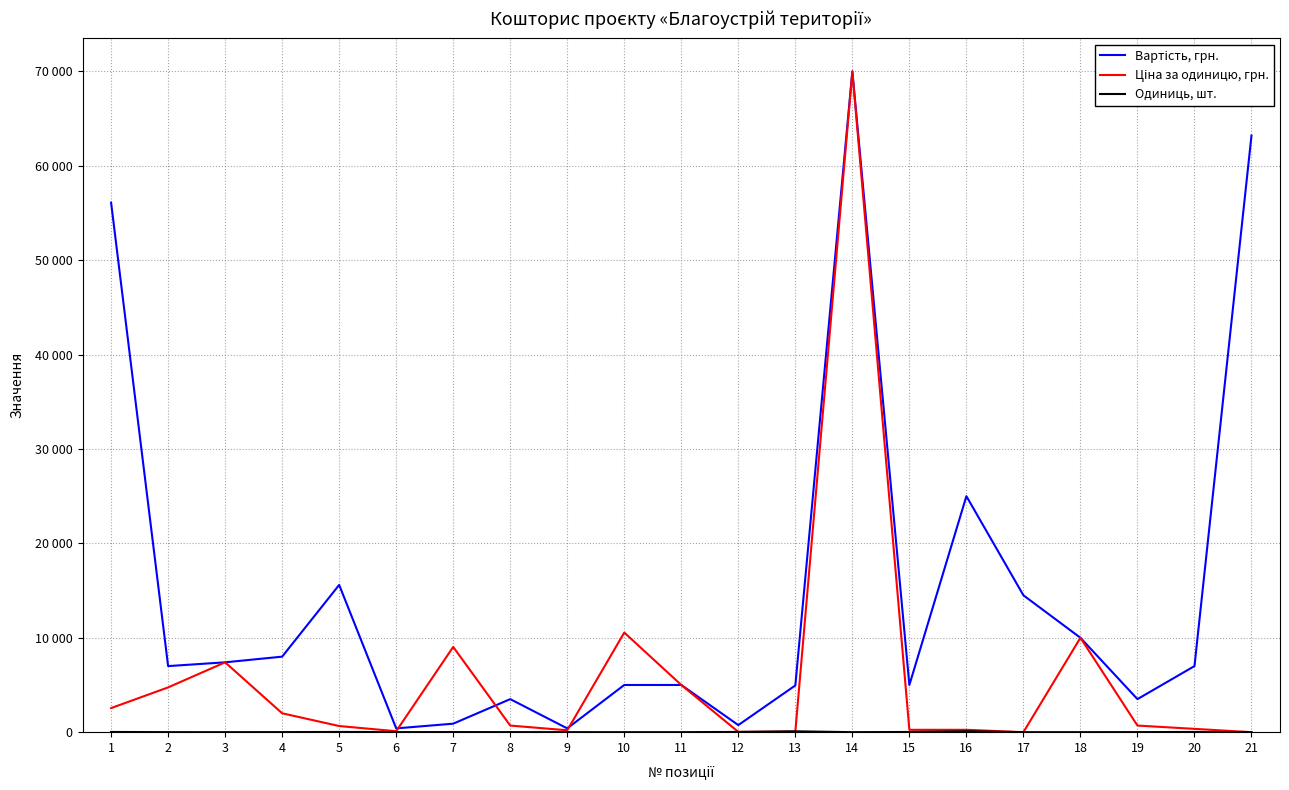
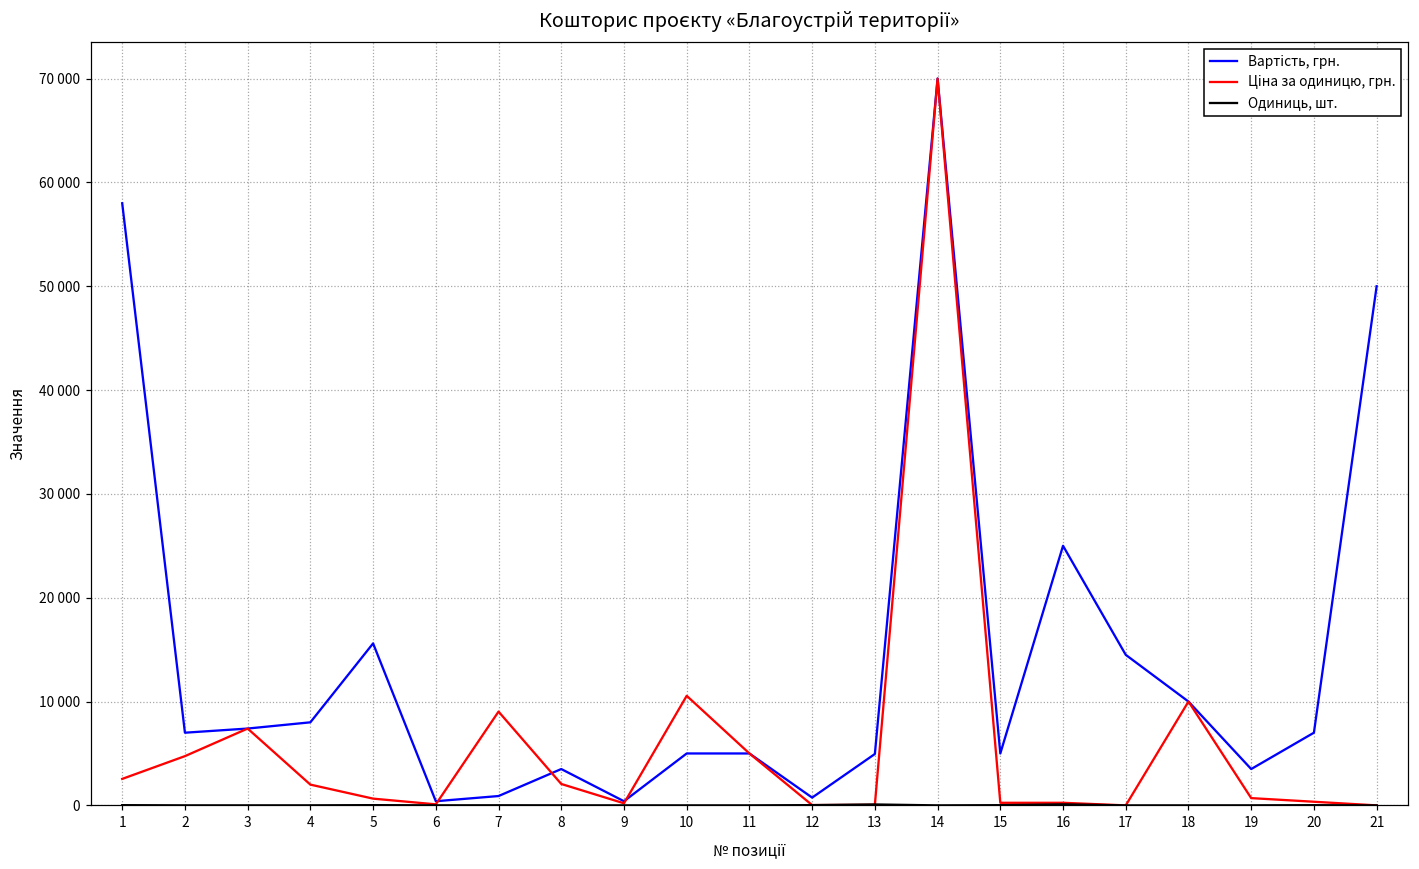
Вартість, грн., 1: 56000 -> 58000
Ціна за одиницю, грн., 8: 1000 -> 2000
Вартість, грн., 21: 63000 -> 50000
